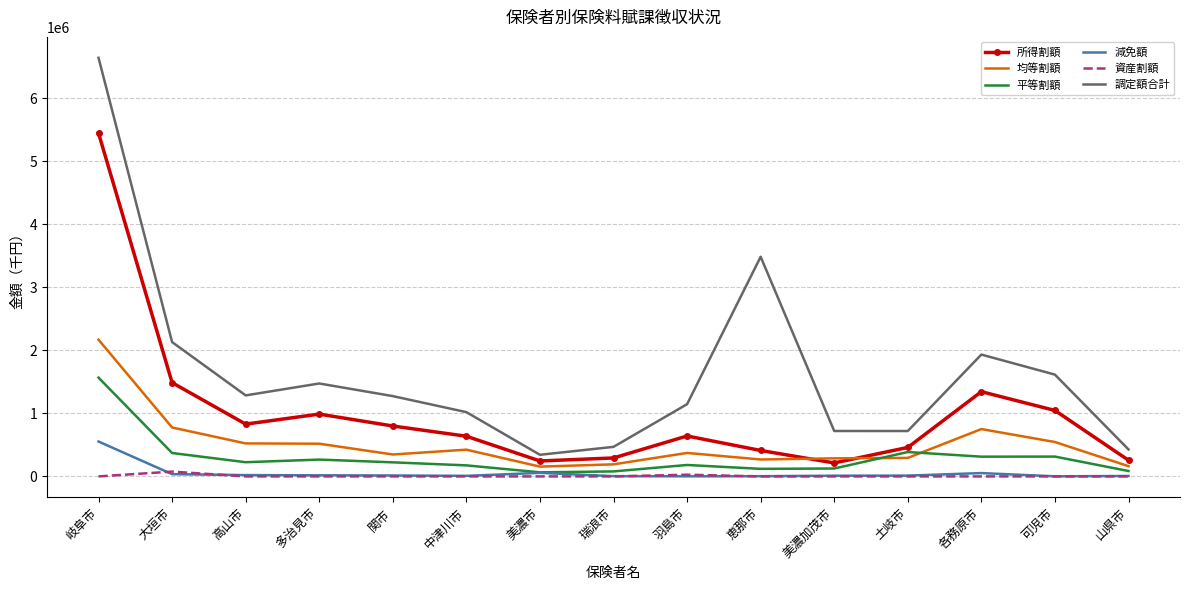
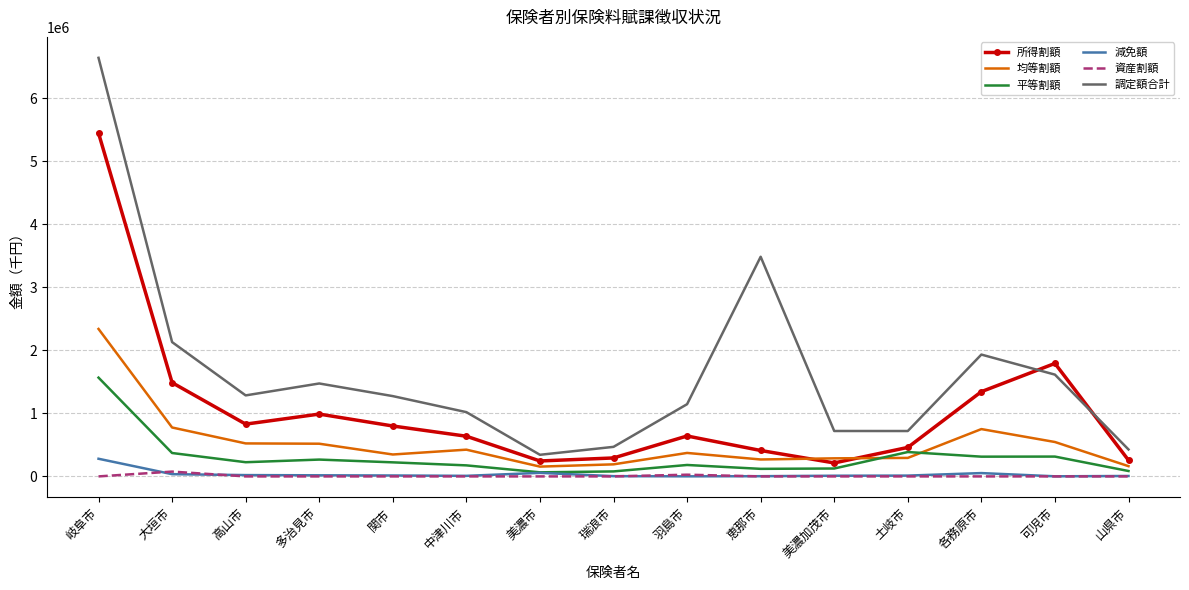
均等割額, 岐阜市: 2200000 -> 2300000
減免額, 岐阜市: 600000 -> 300000
所得割額, 可児市: 1000000 -> 1800000
